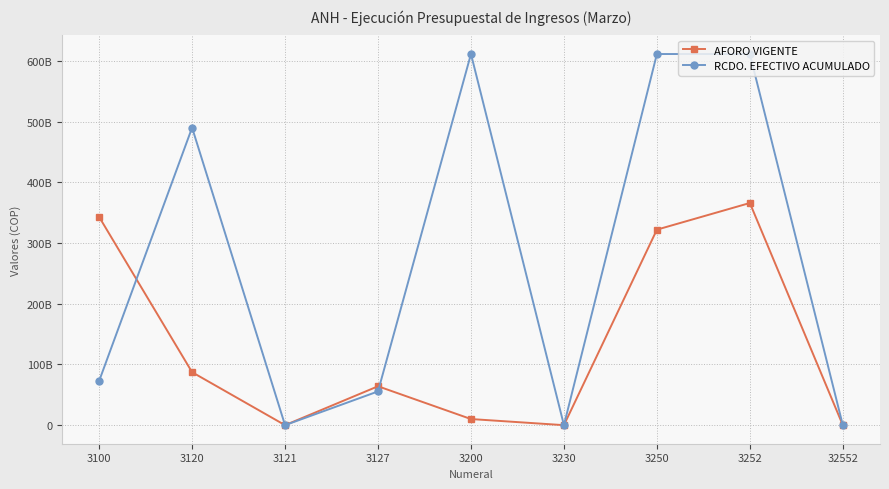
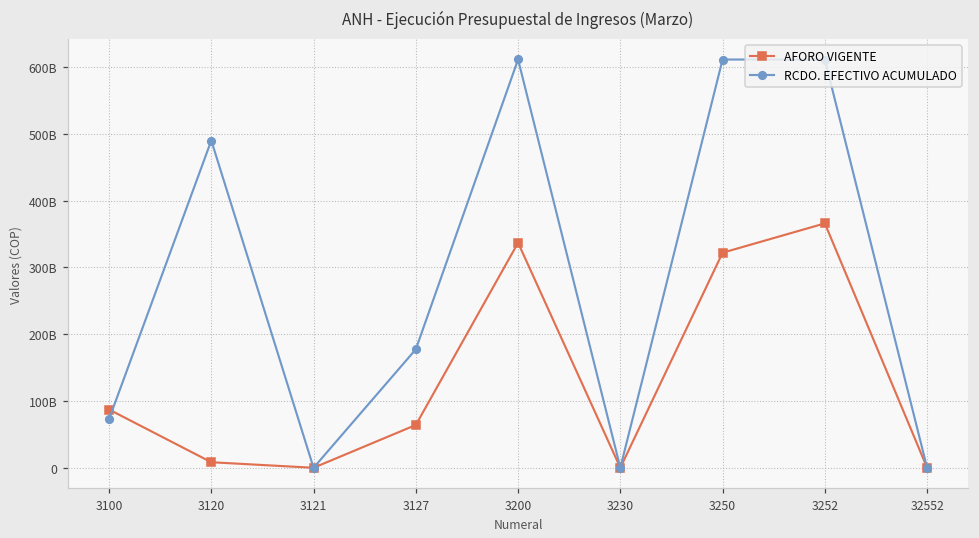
AFORO VIGENTE, 3100: 340000000000 -> 90000000000
AFORO VIGENTE, 3120: 90000000000 -> 10000000000
RCDO. EFECTIVO ACUMULADO, 3127: 60000000000 -> 180000000000
AFORO VIGENTE, 3200: 10000000000 -> 340000000000
